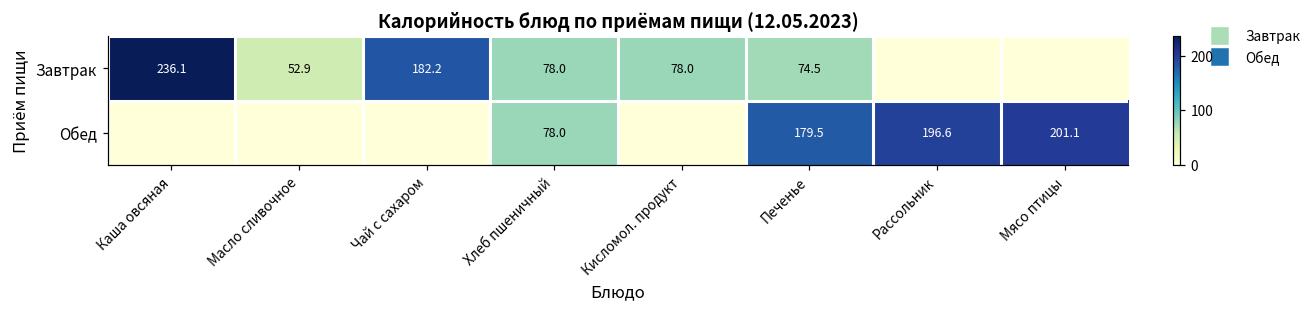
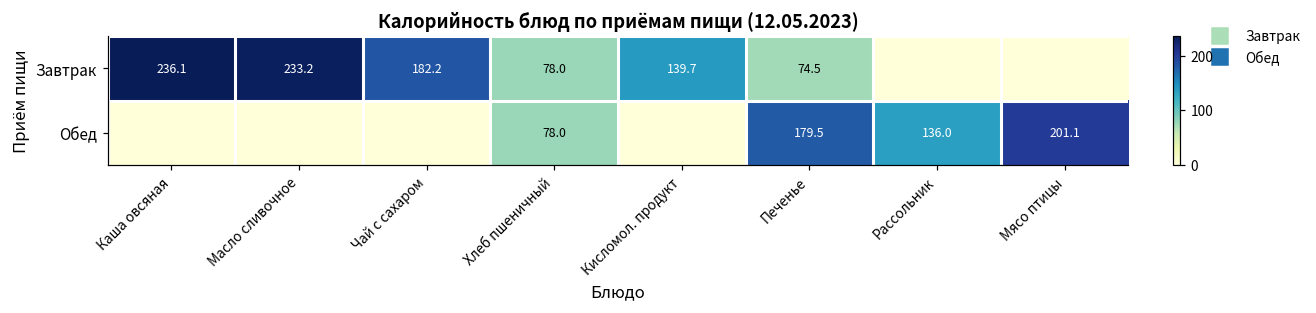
Завтрак, Масло сливочное: 52.9 -> 233.2
Завтрак, Кисломол. продукт: 78.0 -> 139.7
Обед, Рассольник: 196.6 -> 136.0
